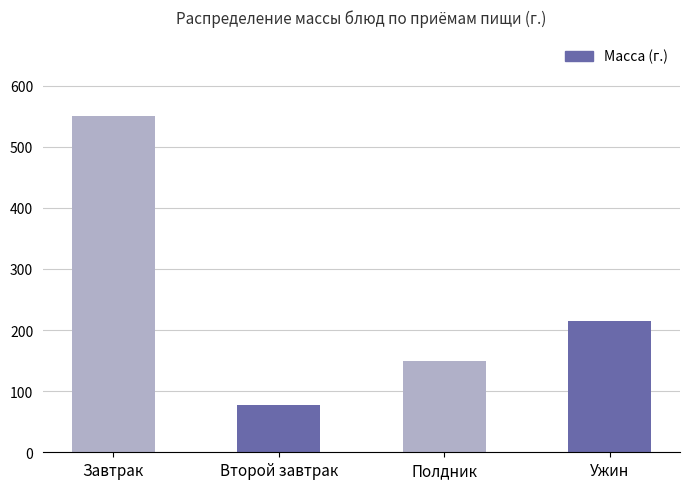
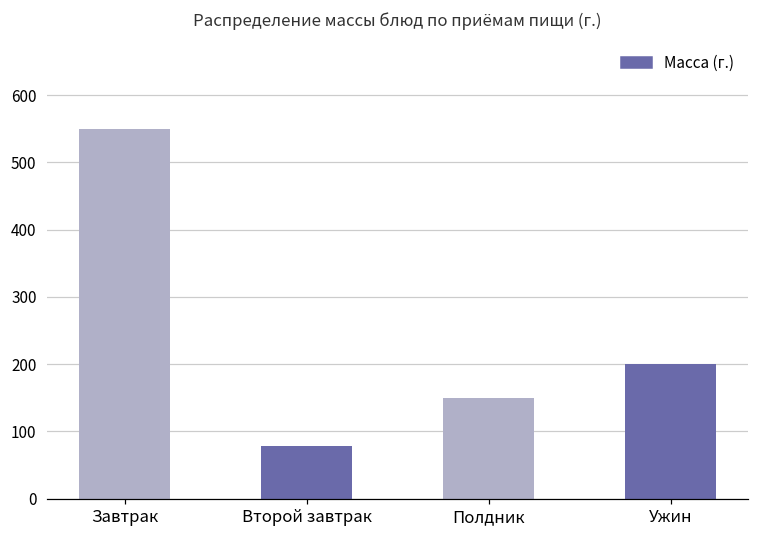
Ужин: 210 -> 200
